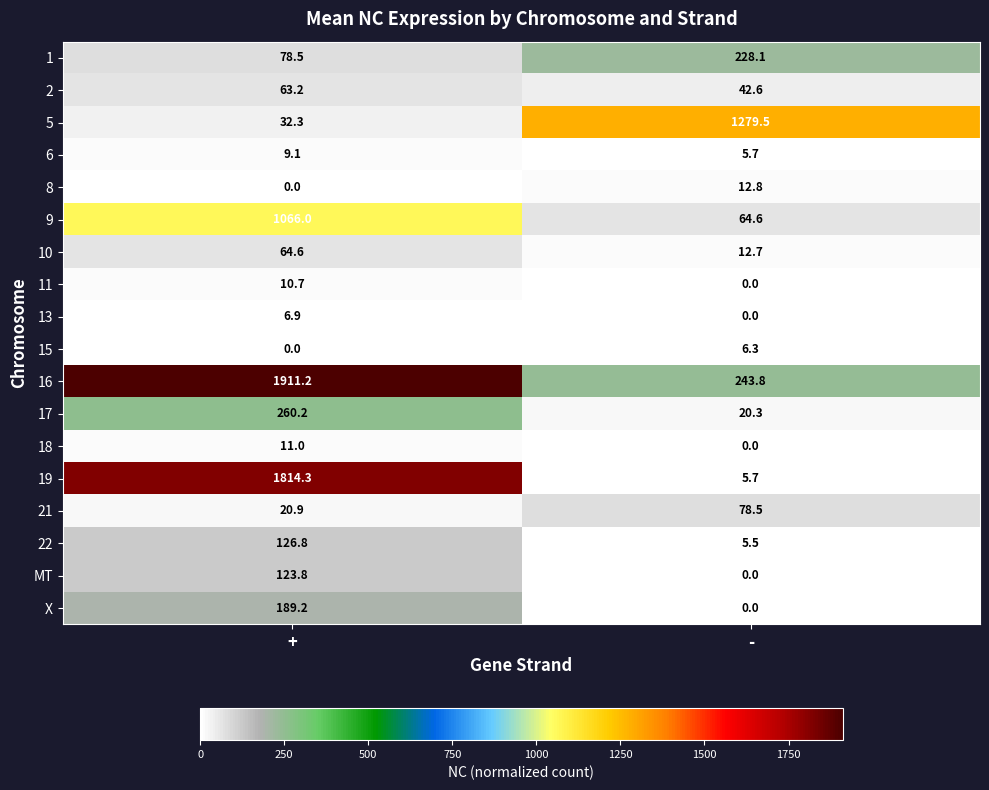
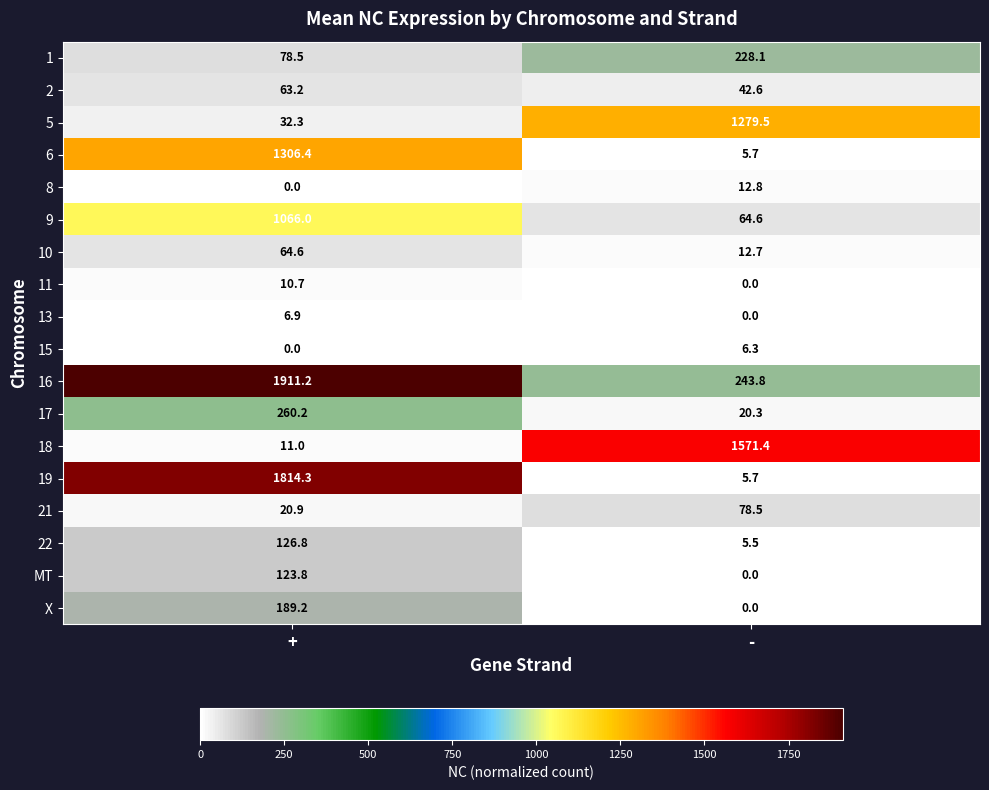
6, +: 9.1 -> 1306.4
18, -: 0.0 -> 1571.4
